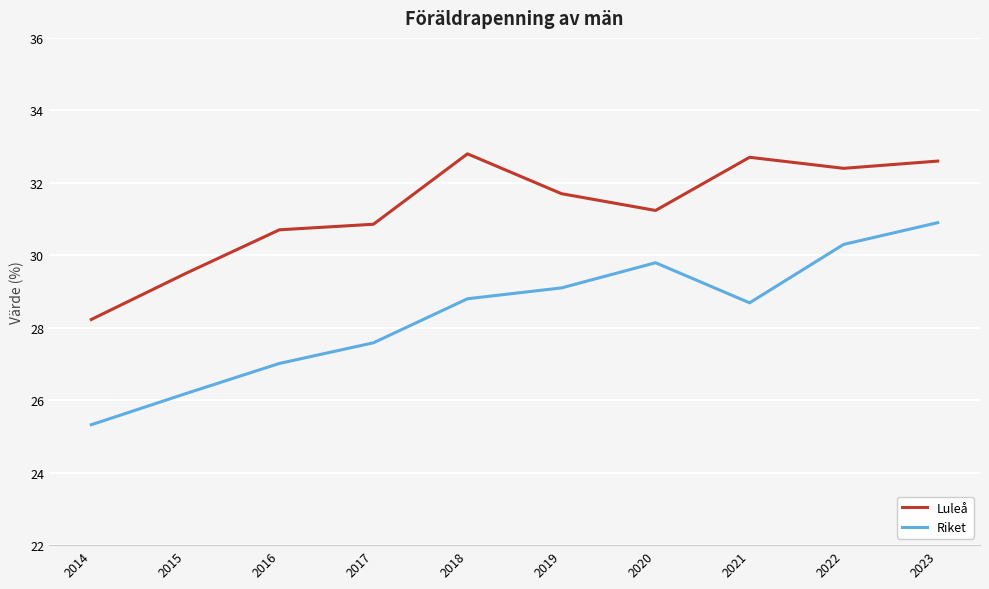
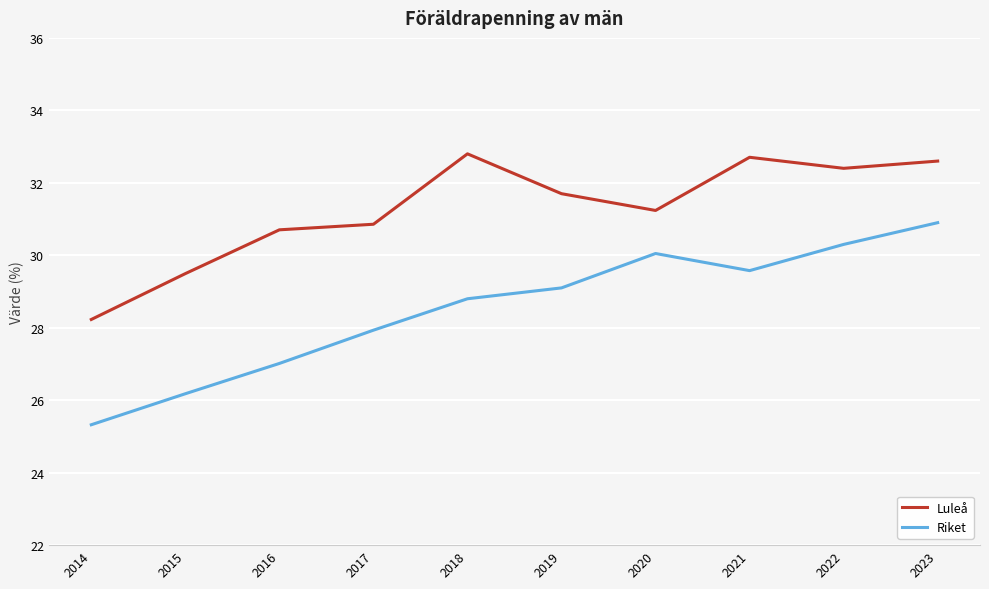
Riket, 2017: 27.6 -> 27.9
Riket, 2020: 29.8 -> 30.0
Riket, 2021: 28.7 -> 29.6
